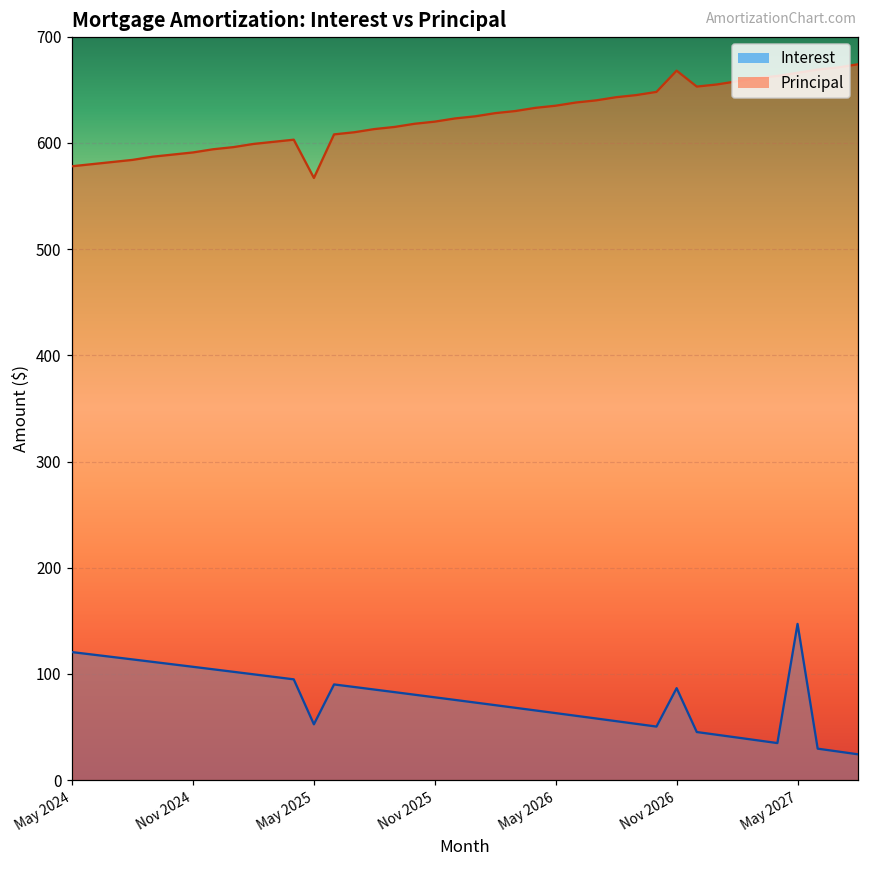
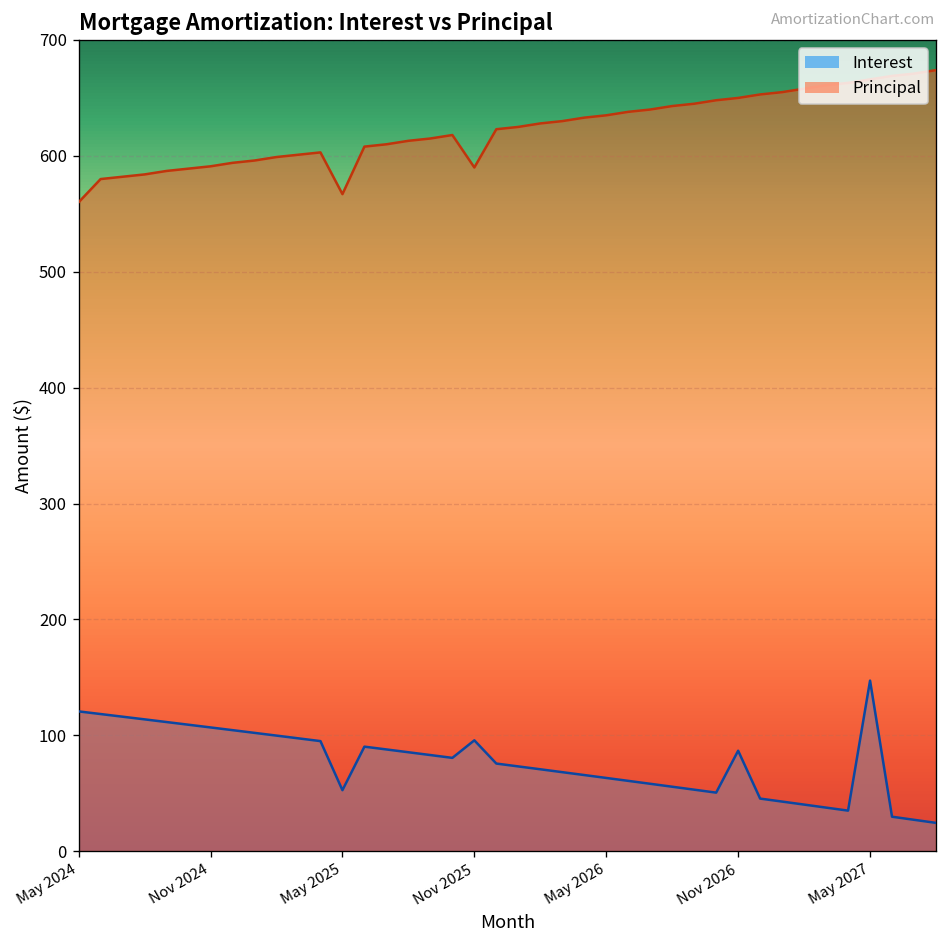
Principal, May 2024: 580 -> 560
Interest, Nov 2025: 80 -> 100
Principal, Nov 2025: 620 -> 590
Principal, Nov 2026: 670 -> 650
